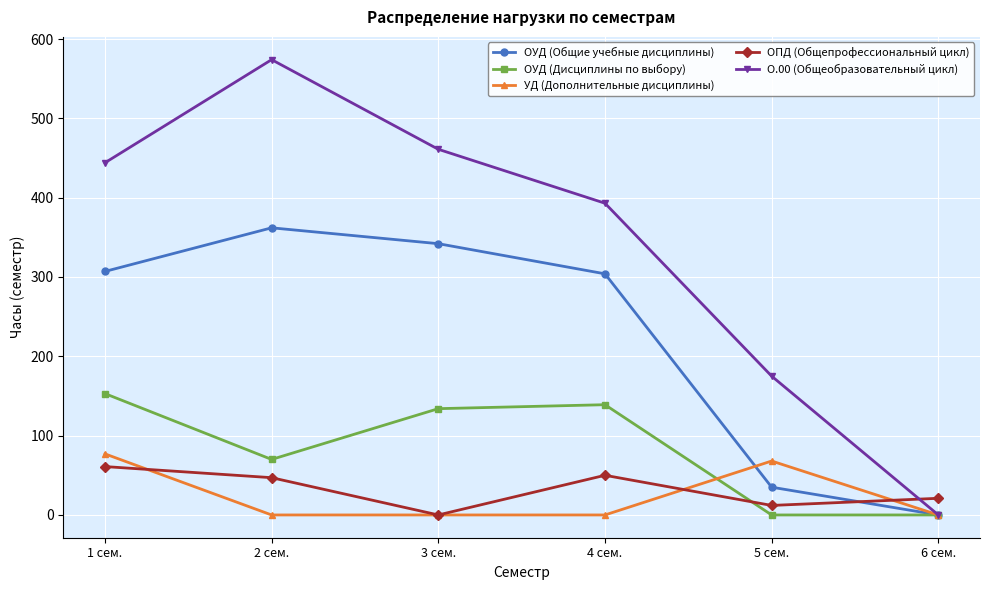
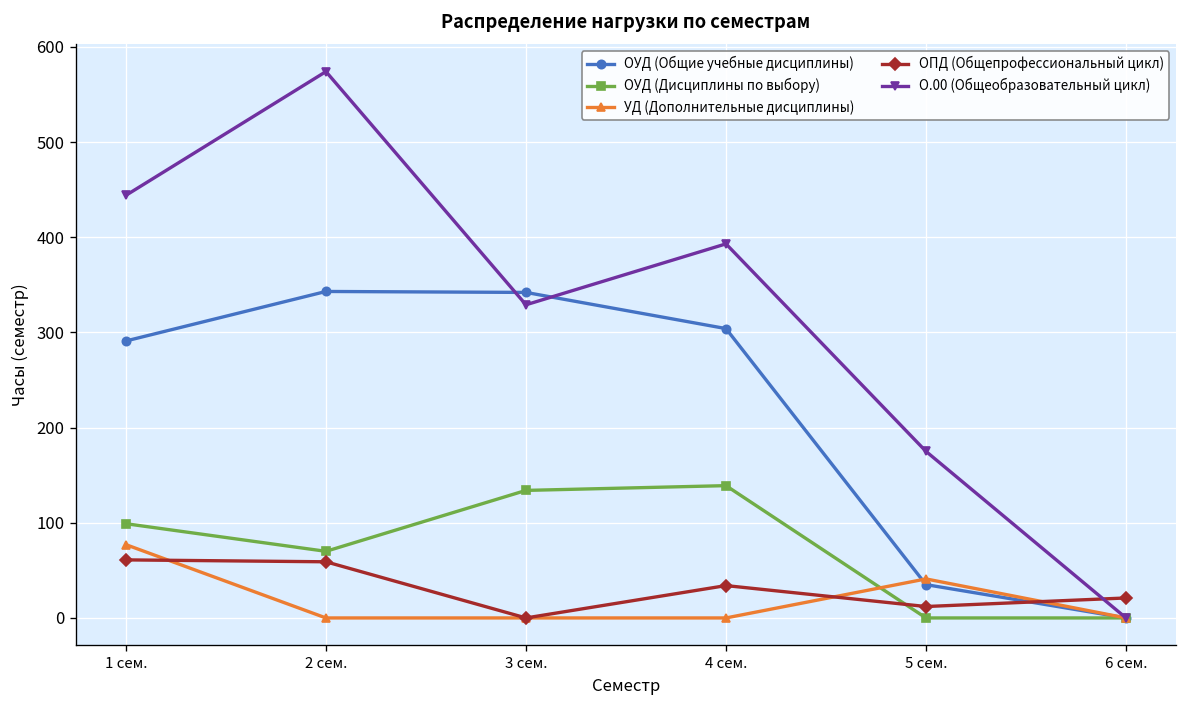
ОУД (Общие учебные дисциплины), 1 сем.: 310 -> 290
ОУД (Дисциплины по выбору), 1 сем.: 150 -> 100
ОУД (Общие учебные дисциплины), 2 сем.: 360 -> 340
ОПД (Общепрофессиональный цикл), 2 сем.: 50 -> 60
О.00 (Общеобразовательный цикл), 3 сем.: 460 -> 330
ОПД (Общепрофессиональный цикл), 4 сем.: 50 -> 30
УД (Дополнительные дисциплины), 5 сем.: 70 -> 40
